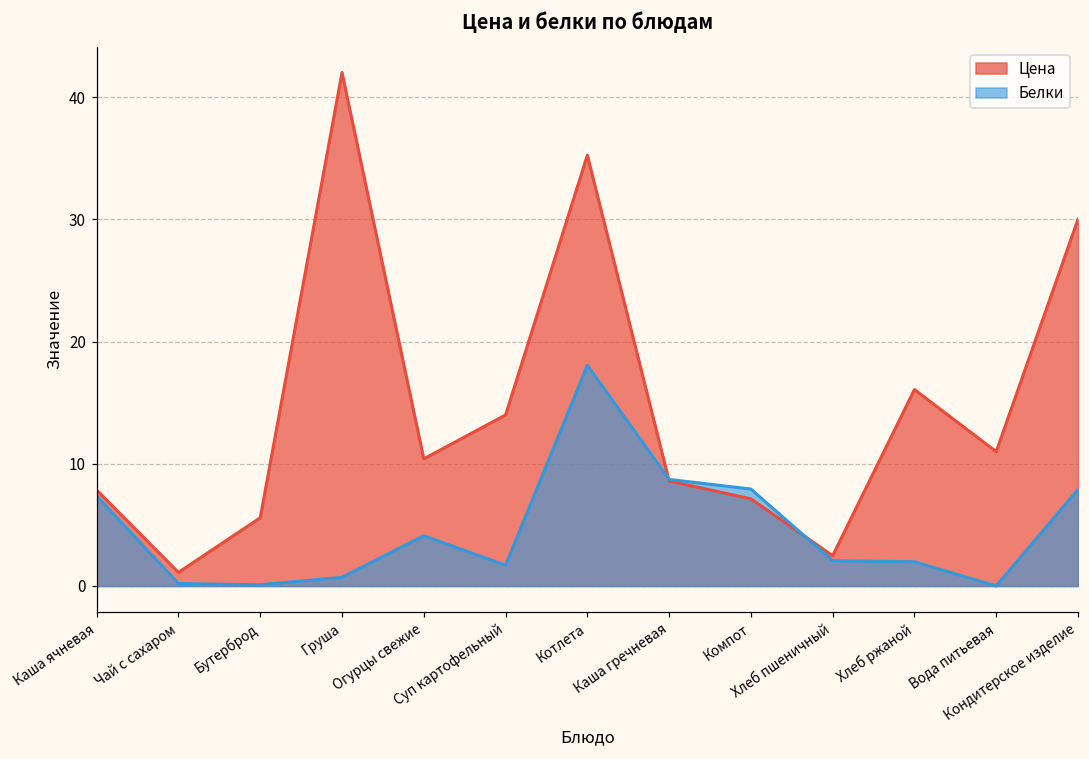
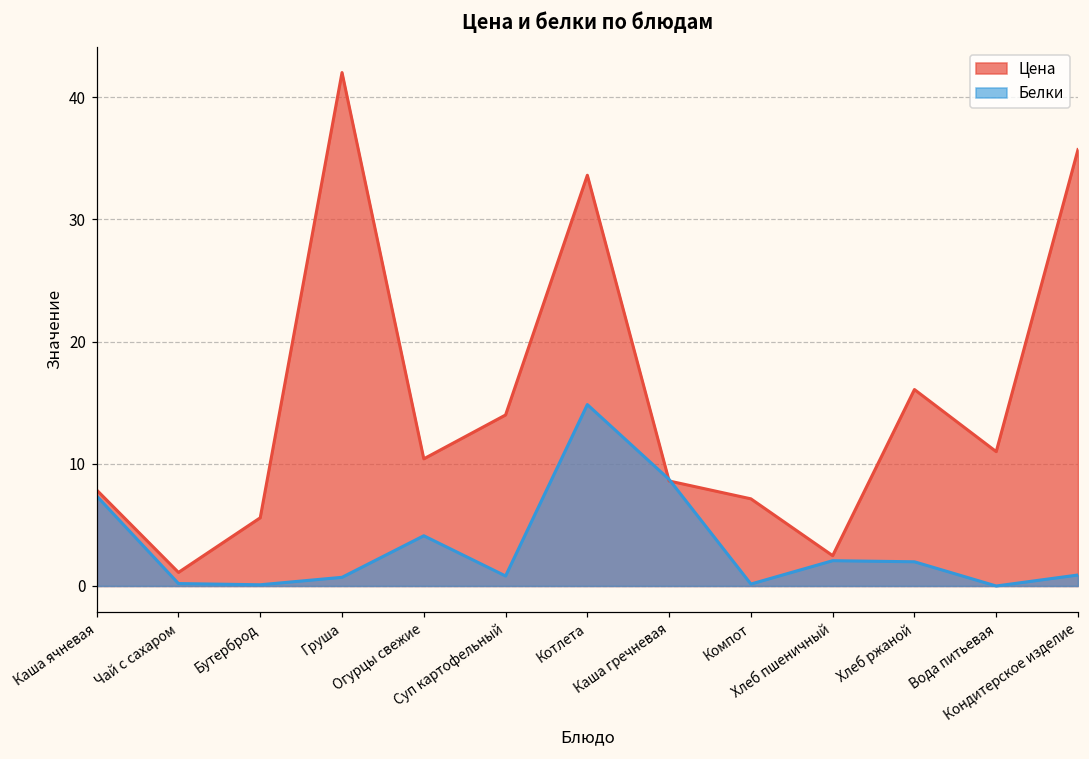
Белки, Суп картофельный: 1.7 -> 0.8
Цена, Котлета: 35.2 -> 33.6
Белки, Котлета: 18.1 -> 14.8
Белки, Компот: 7.9 -> 0.2
Цена, Кондитерское изделие: 30.0 -> 35.7
Белки, Кондитерское изделие: 7.9 -> 0.9
